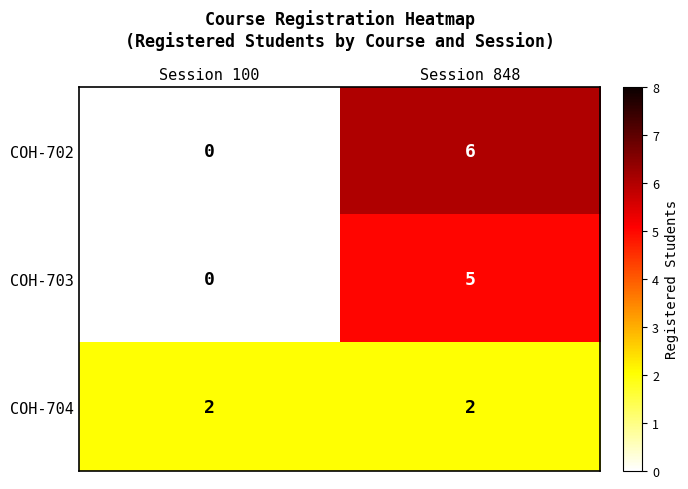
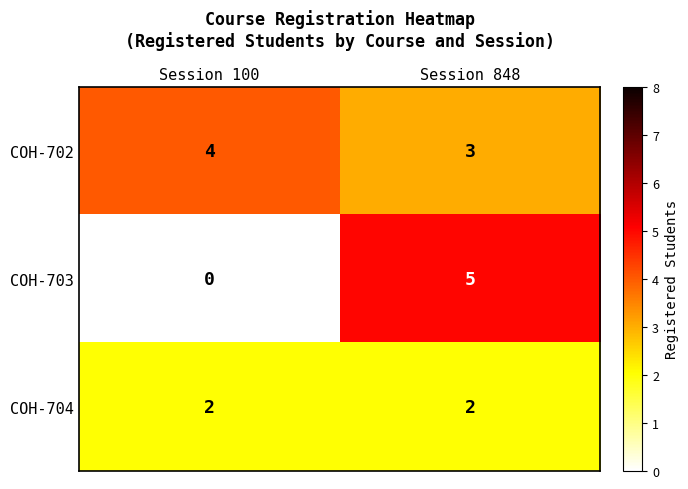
COH-702, Session 100: 0 -> 4
COH-702, Session 848: 6 -> 3
